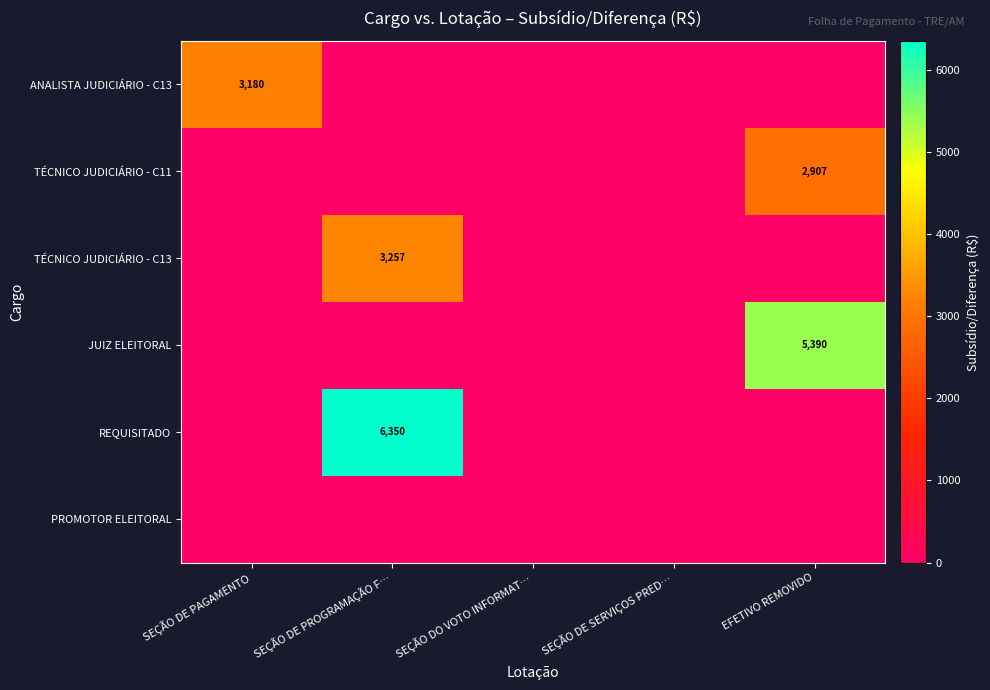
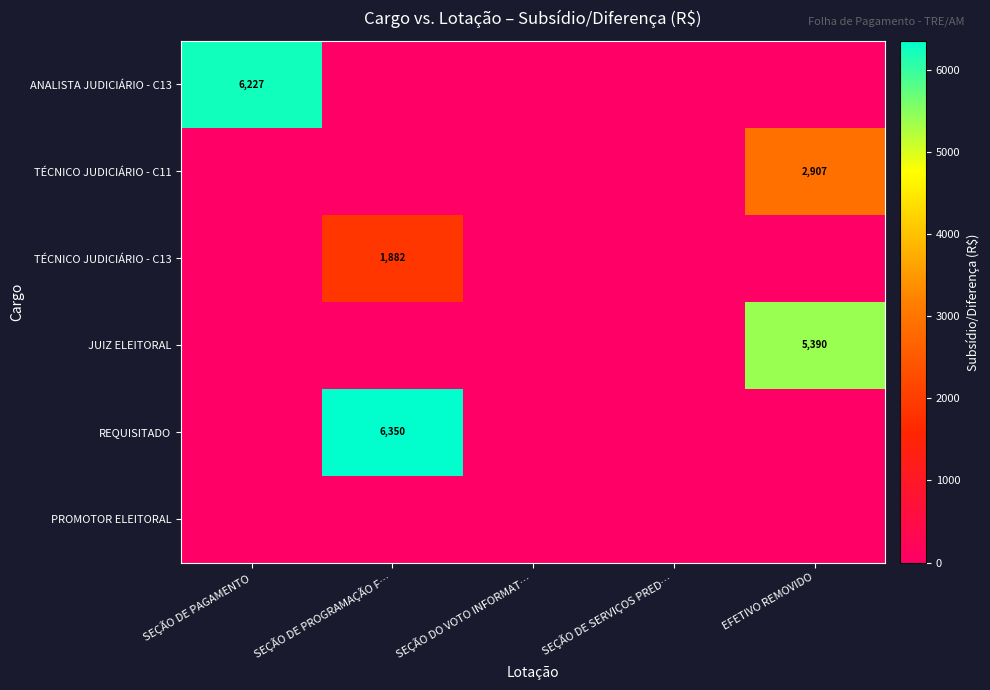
ANALISTA JUDICIÁRIO - C13, SEÇÃO DE PAGAMENTO: 3,180 -> 6,227
TÉCNICO JUDICIÁRIO - C13, SEÇÃO DE PROGRAMAÇÃO F…: 3,257 -> 1,882
